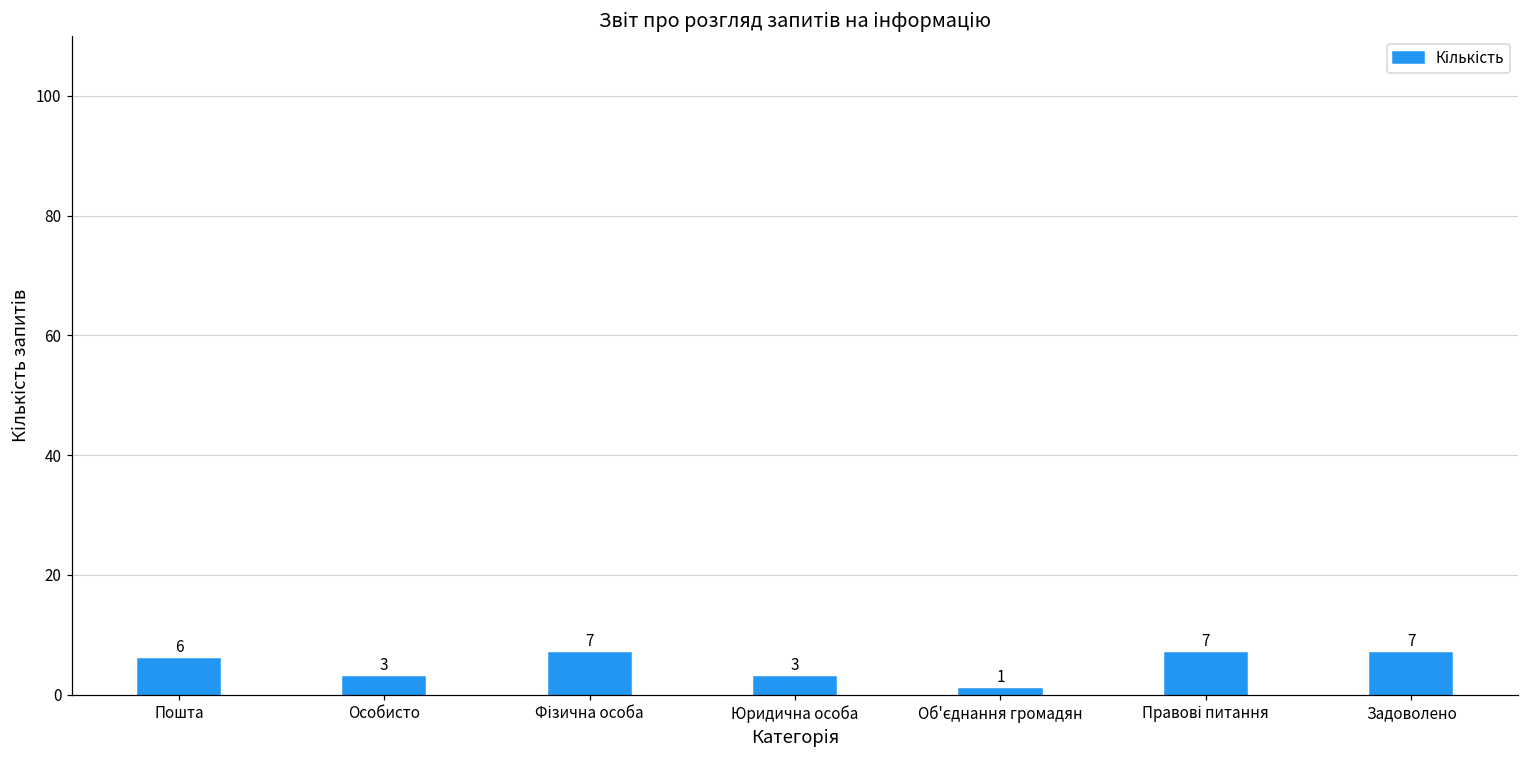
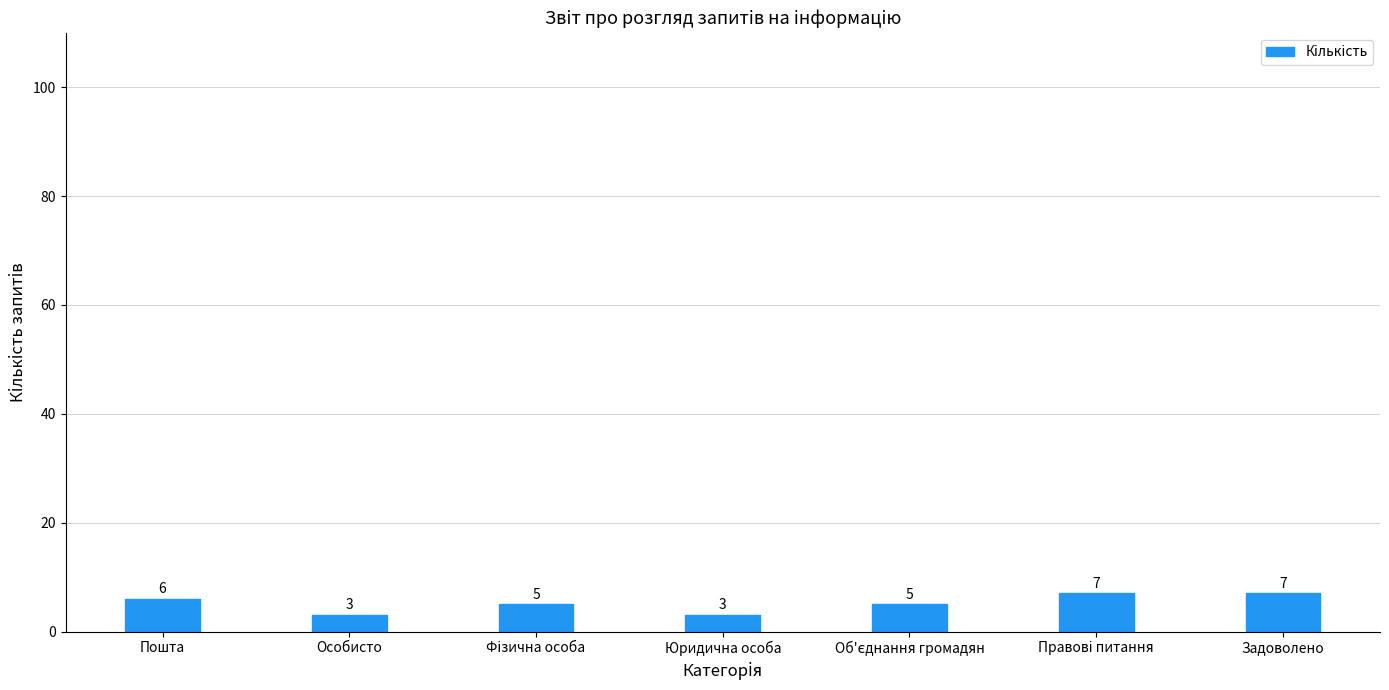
Фізична особа: 7 -> 5
Об'єднання громадян: 1 -> 5
